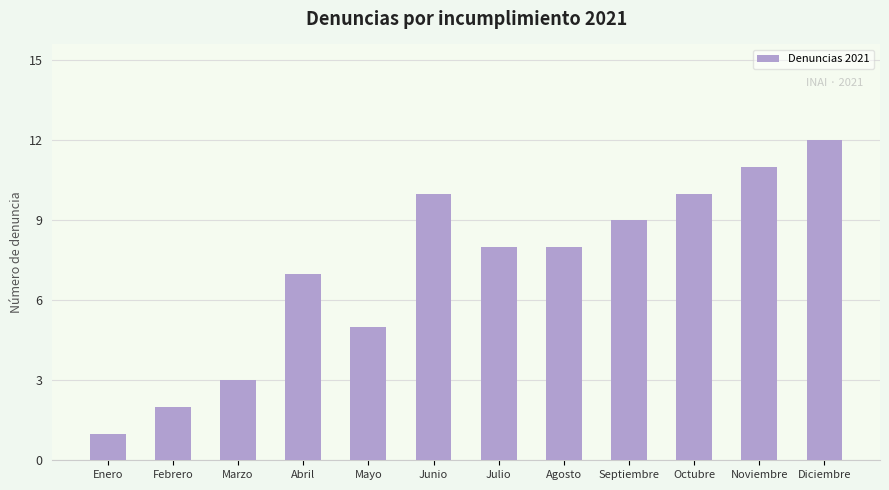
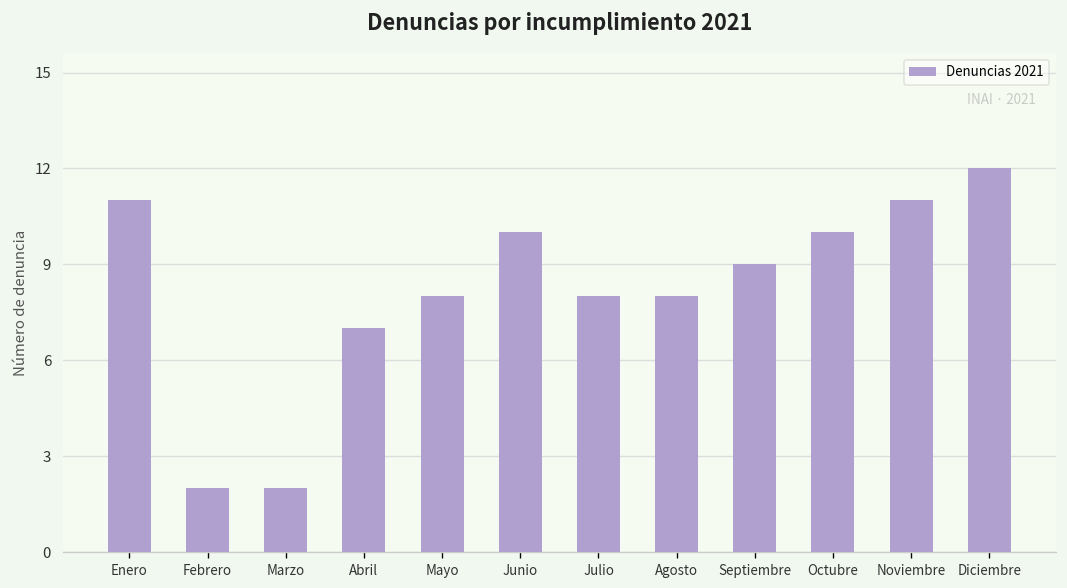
Enero: 1 -> 11
Marzo: 3 -> 2
Mayo: 5 -> 8
